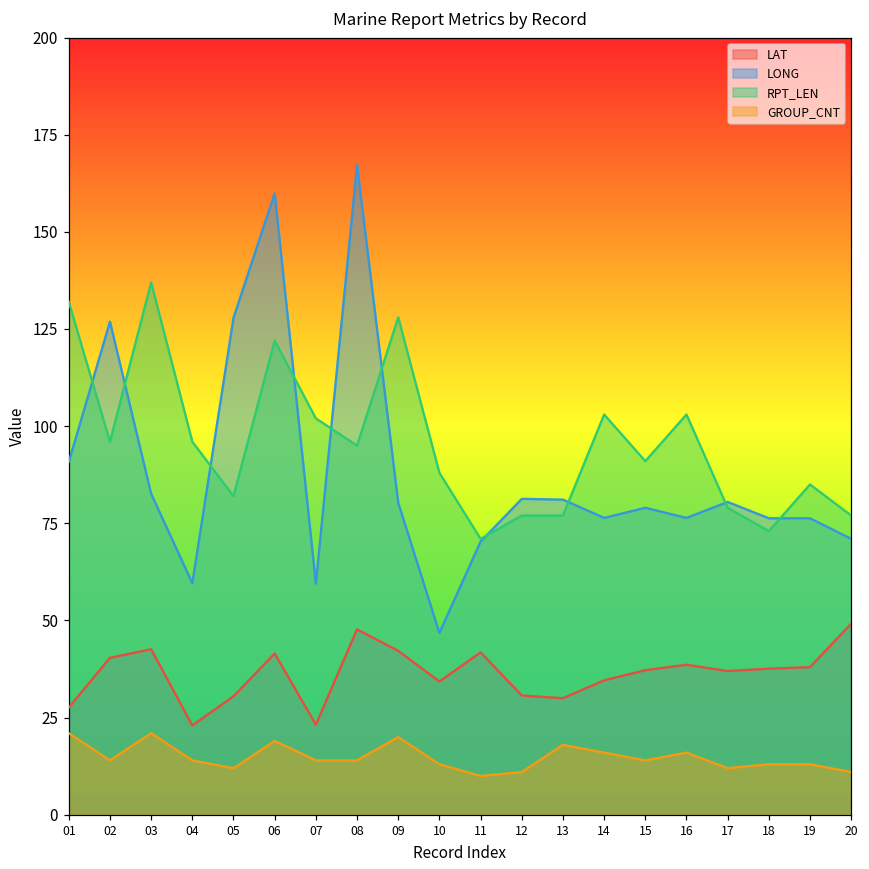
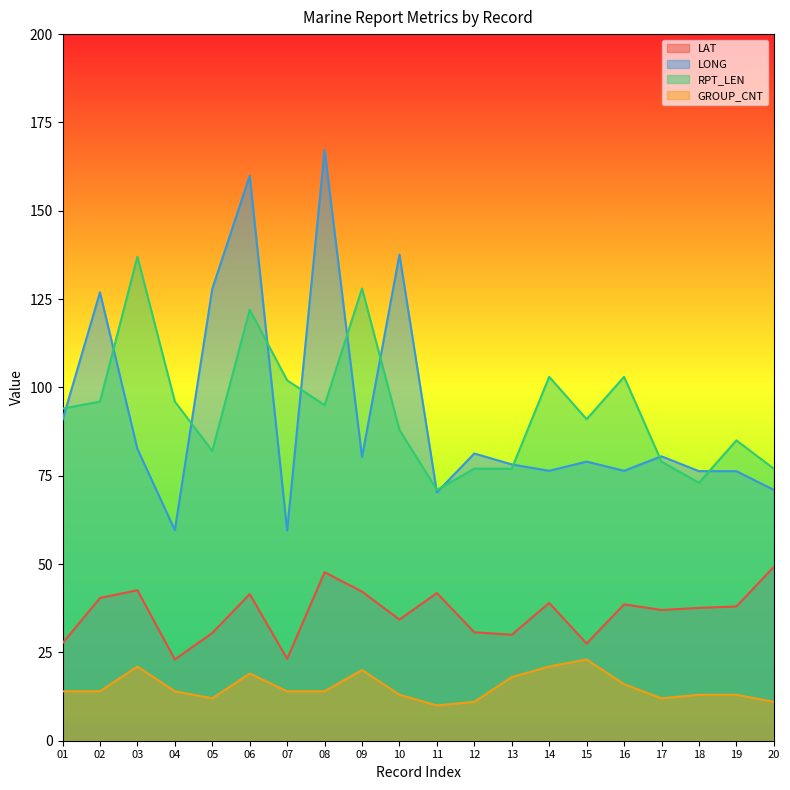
RPT_LEN, 01: 132 -> 94
GROUP_CNT, 01: 21 -> 14
LONG, 10: 47 -> 138
LONG, 13: 81 -> 78
LAT, 14: 35 -> 39
GROUP_CNT, 14: 16 -> 21
LAT, 15: 37 -> 28
GROUP_CNT, 15: 14 -> 23
